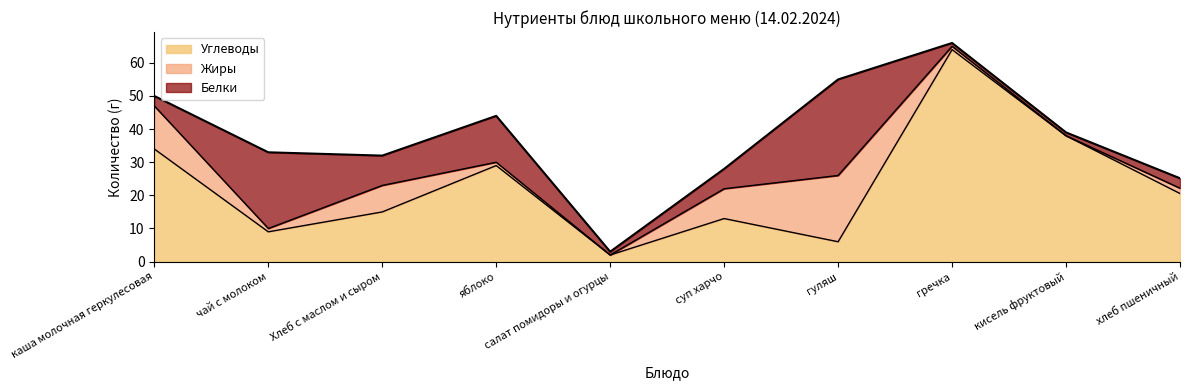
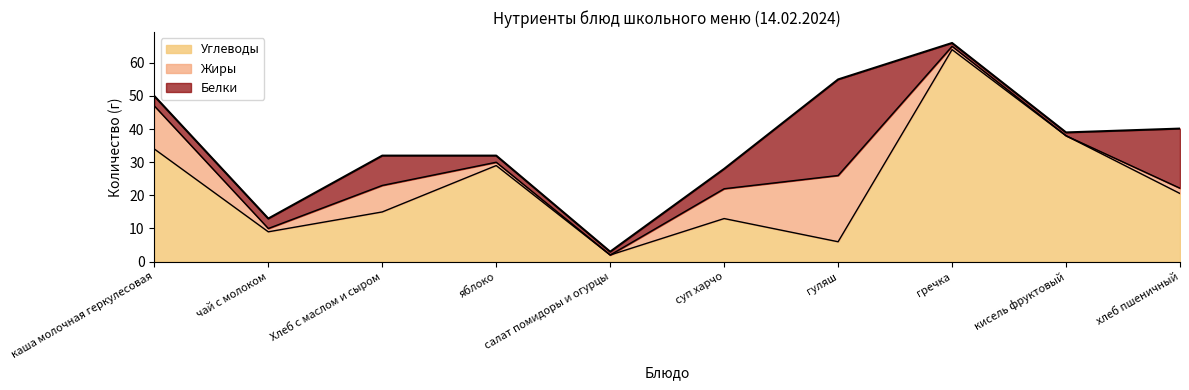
Белки, чай с молоком: 23 -> 3
Белки, яблоко: 14 -> 2
Белки, хлеб пшеничный: 3 -> 18
